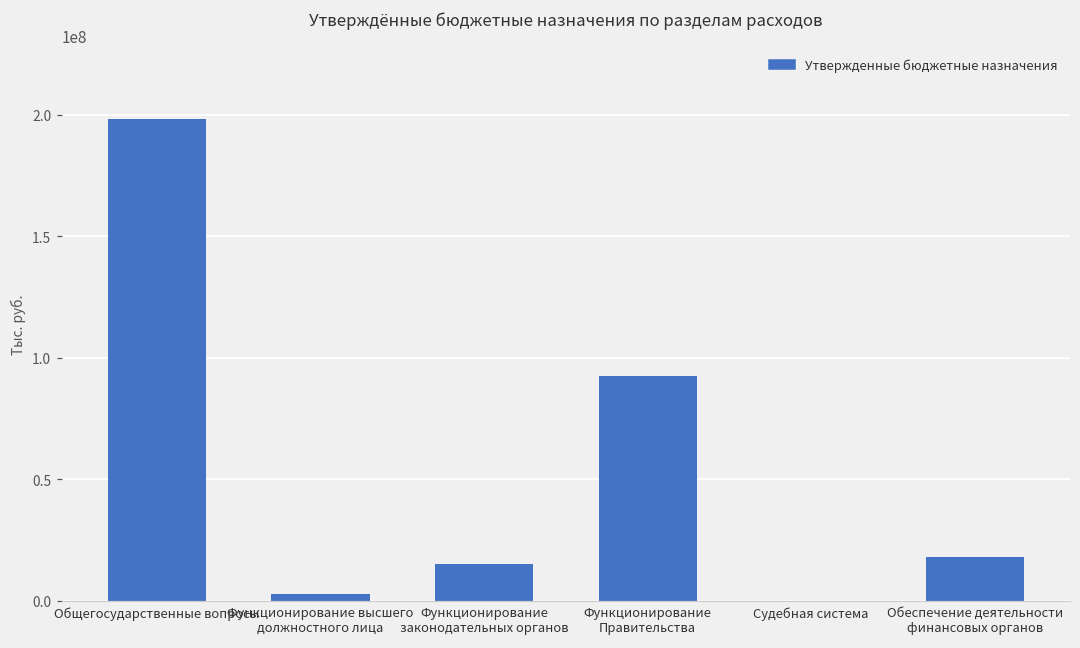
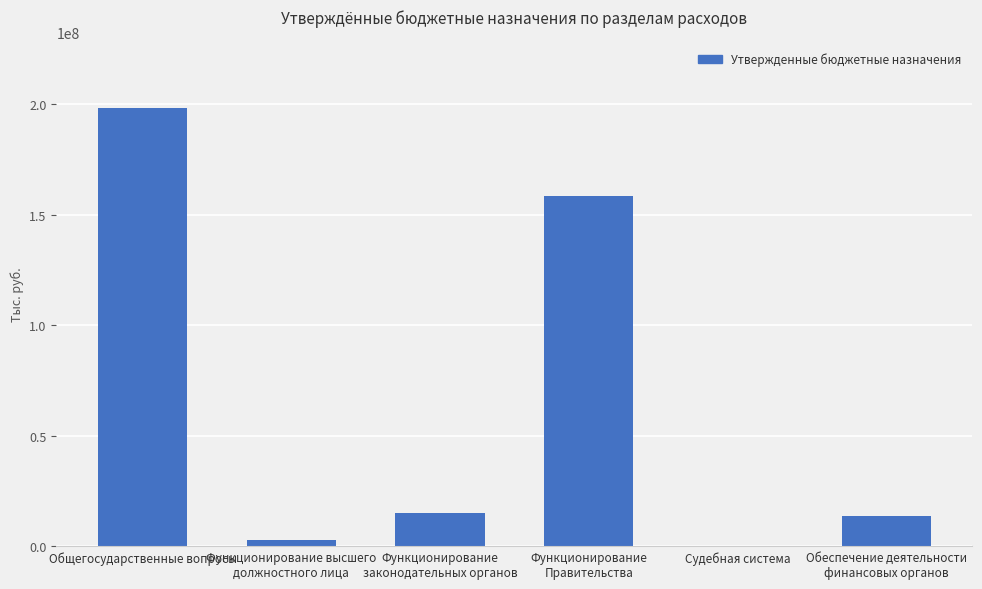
Функционирование Правительства: 92000000 -> 158000000
Обеспечение деятельности финансовых органов: 18000000 -> 14000000
